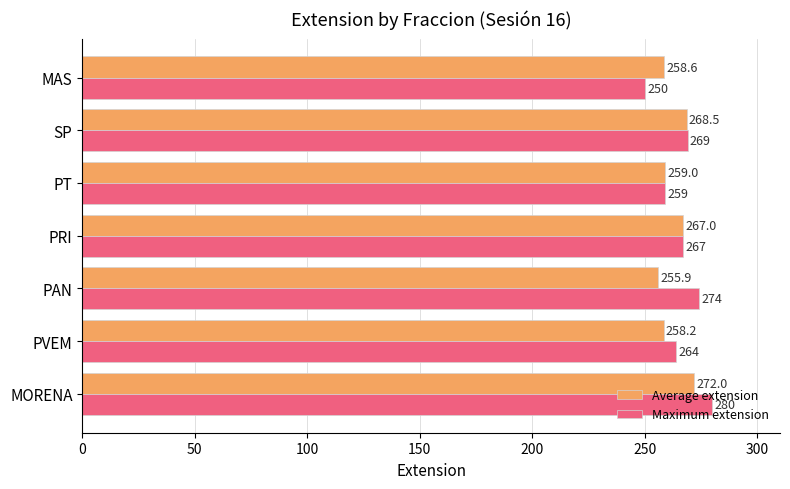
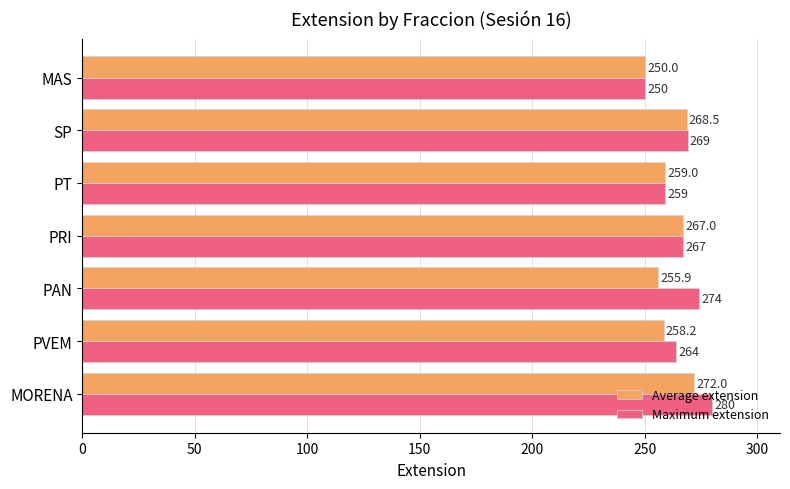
Average extension, MAS: 258.6 -> 250.0
